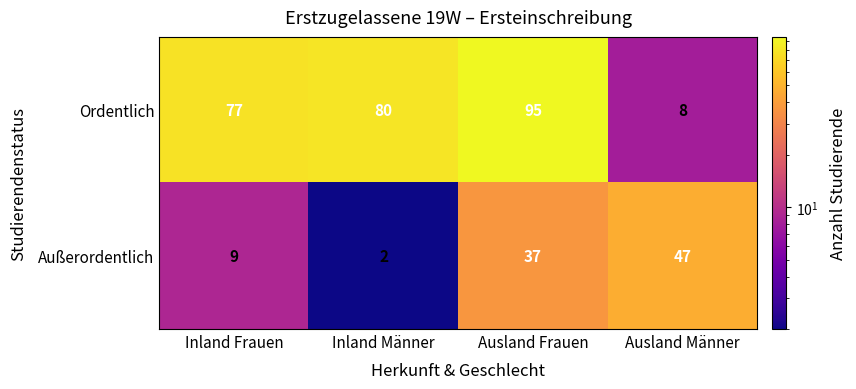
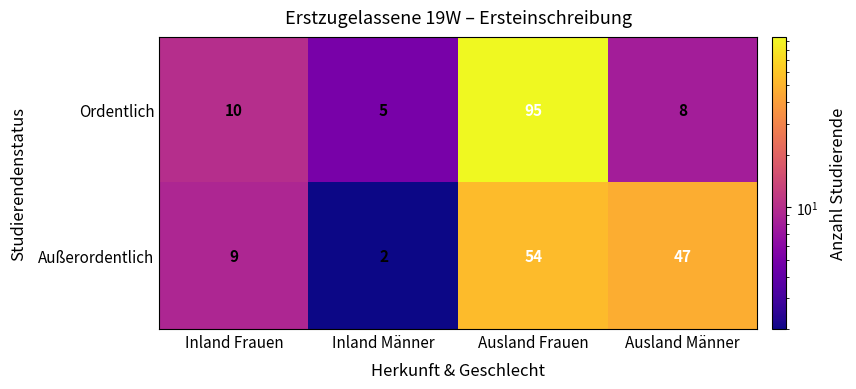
Ordentlich, Inland Frauen: 77 -> 10
Ordentlich, Inland Männer: 80 -> 5
Außerordentlich, Ausland Frauen: 37 -> 54
